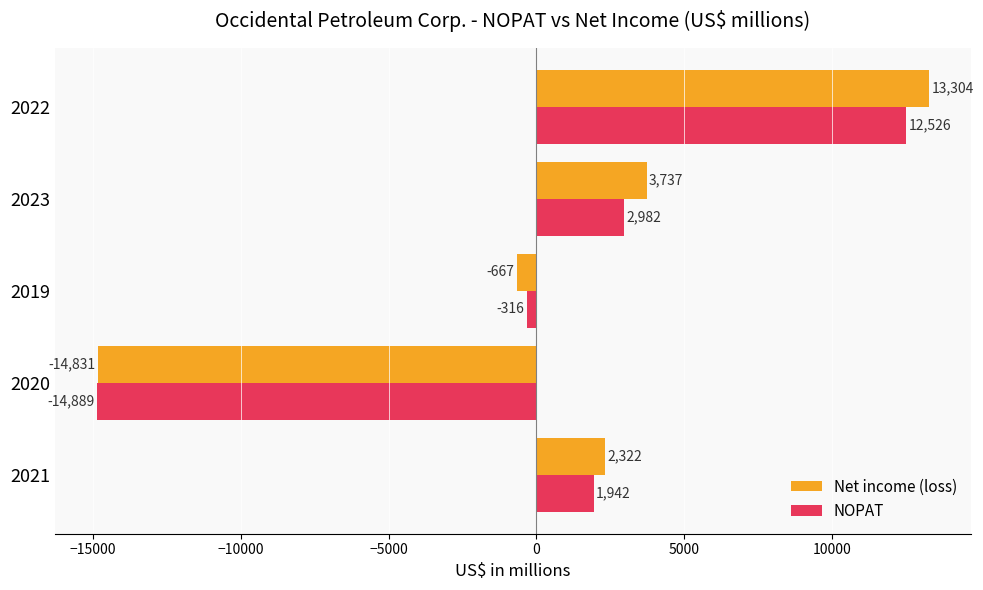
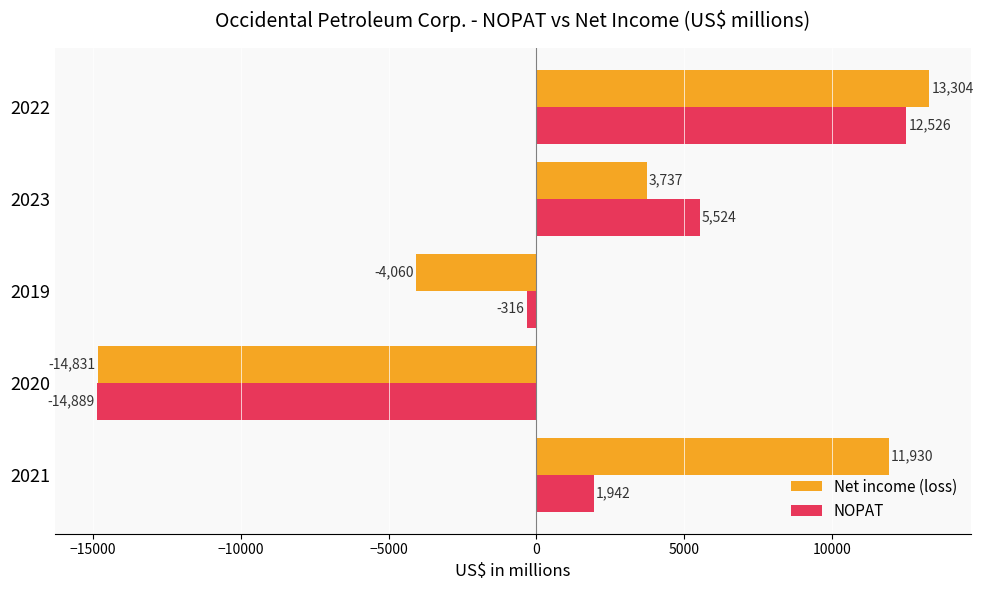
NOPAT, 2023: 2,982 -> 5,524
Net income (loss), 2019: -667 -> -4,060
Net income (loss), 2021: 2,322 -> 11,930
